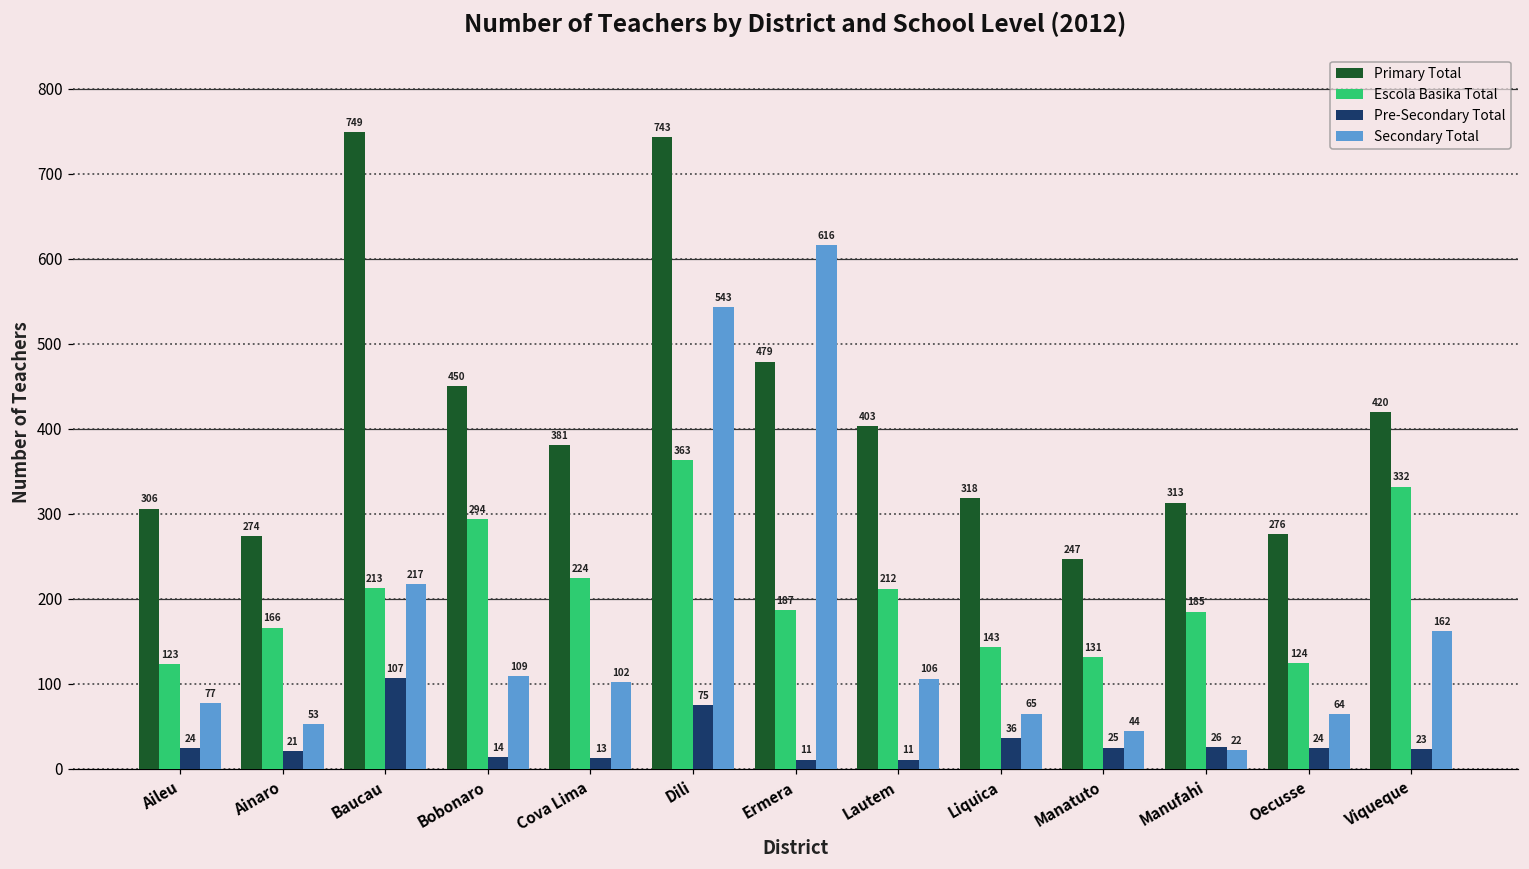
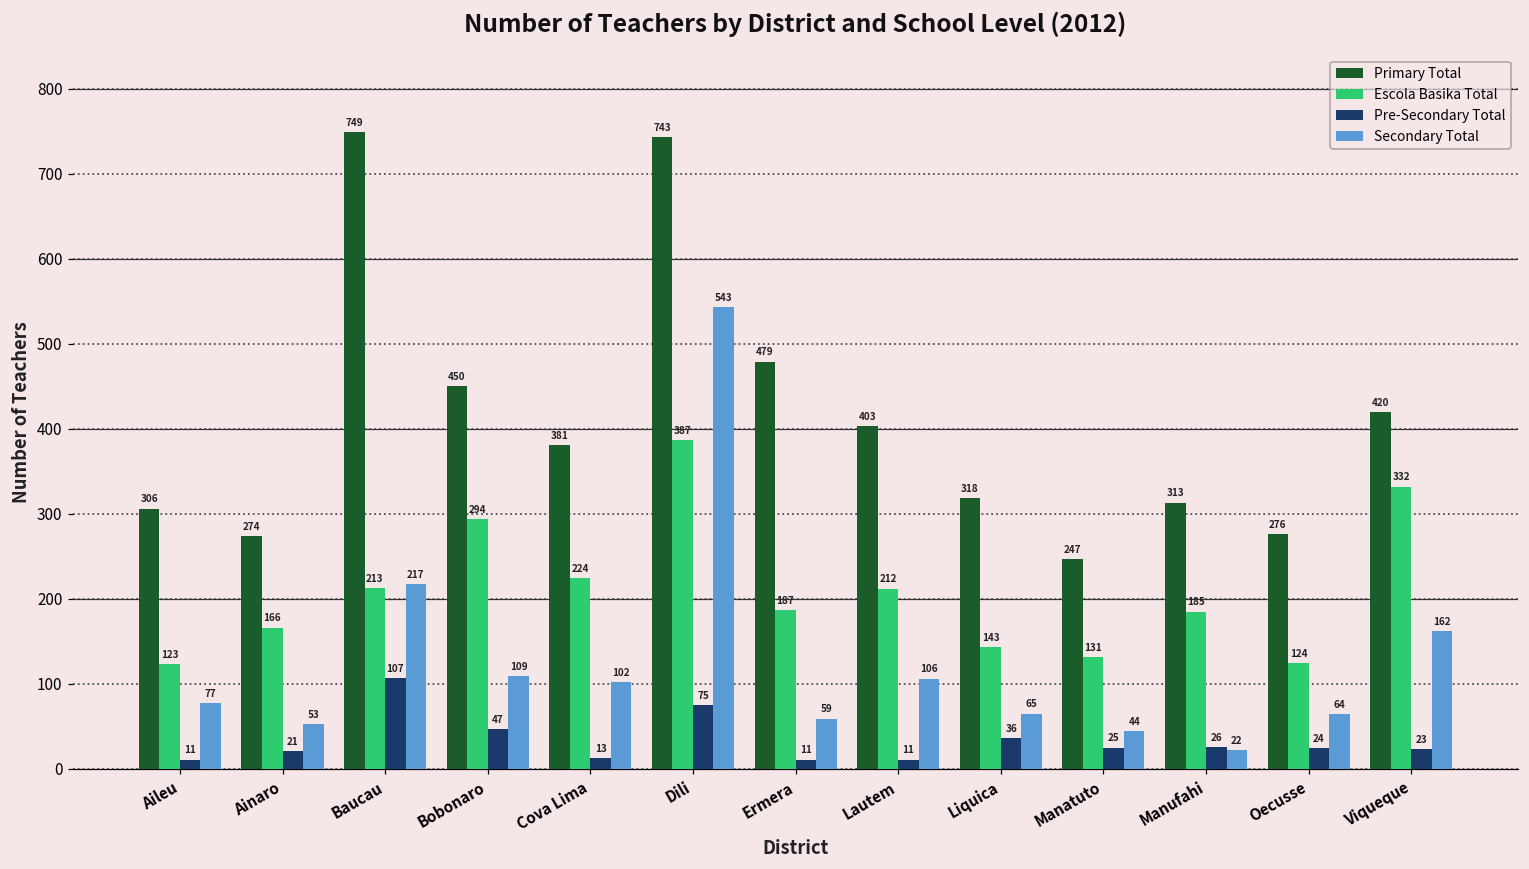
Pre-Secondary Total, Aileu: 24 -> 11
Pre-Secondary Total, Bobonaro: 14 -> 47
Escola Basika Total, Dili: 363 -> 387
Secondary Total, Ermera: 616 -> 59
